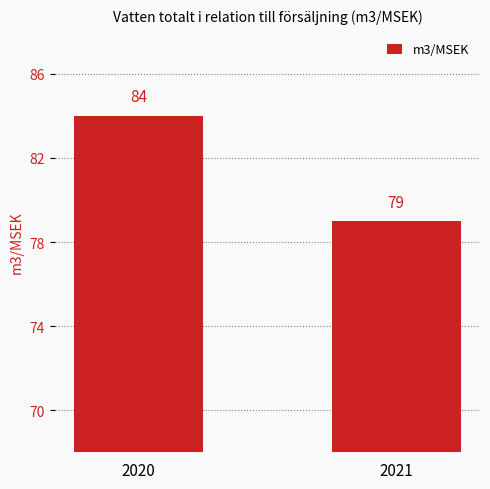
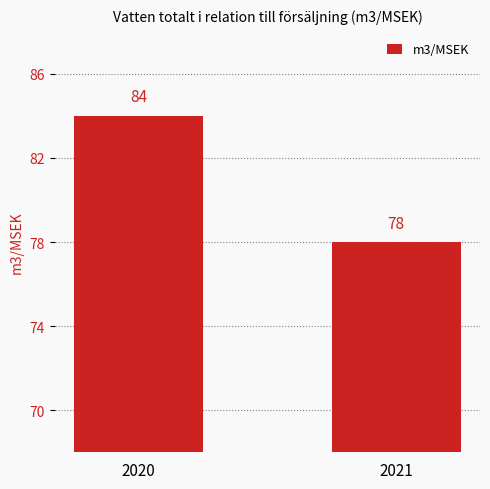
2021: 79 -> 78
